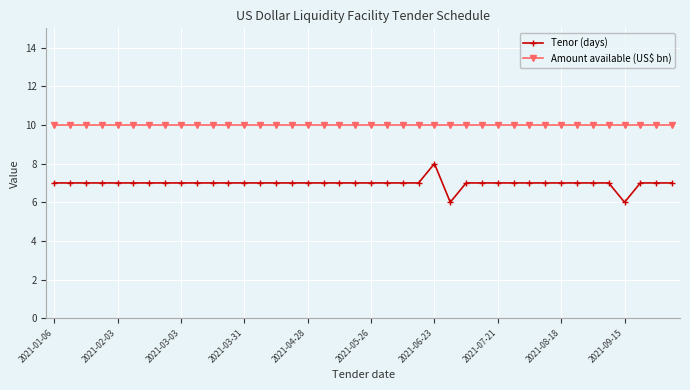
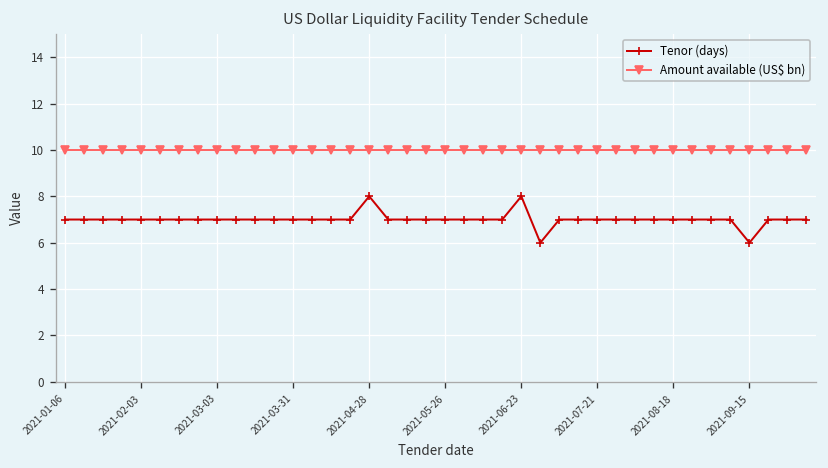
Tenor (days), 2021-04-28: 7 -> 8
